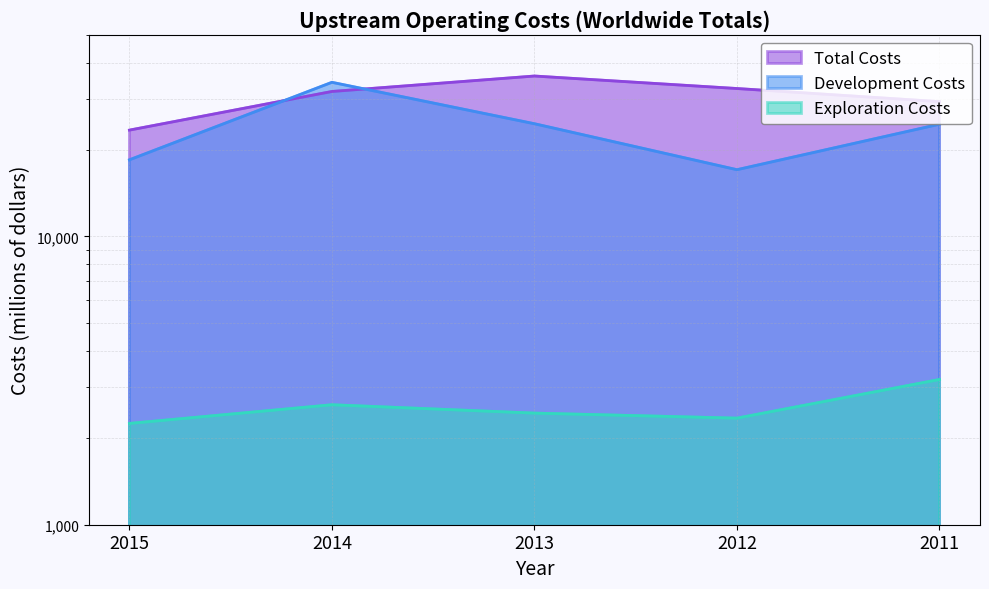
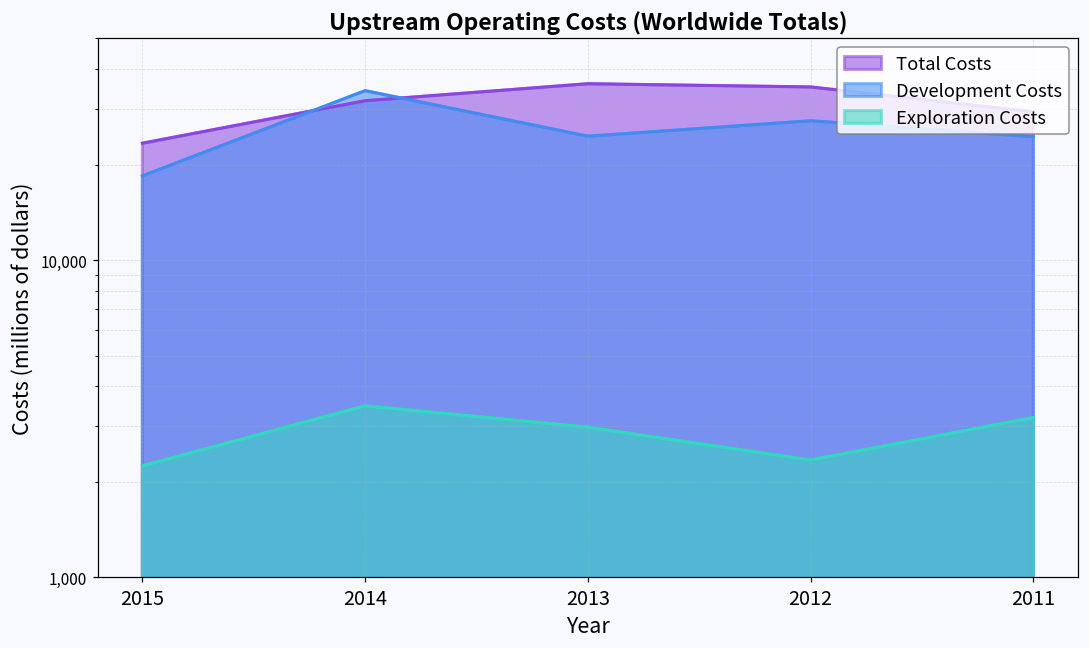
Exploration Costs, 2014: 2,600 -> 3,500
Exploration Costs, 2013: 2,400 -> 3,000
Total Costs, 2012: 33,000 -> 35,000
Development Costs, 2012: 17,000 -> 27,000
